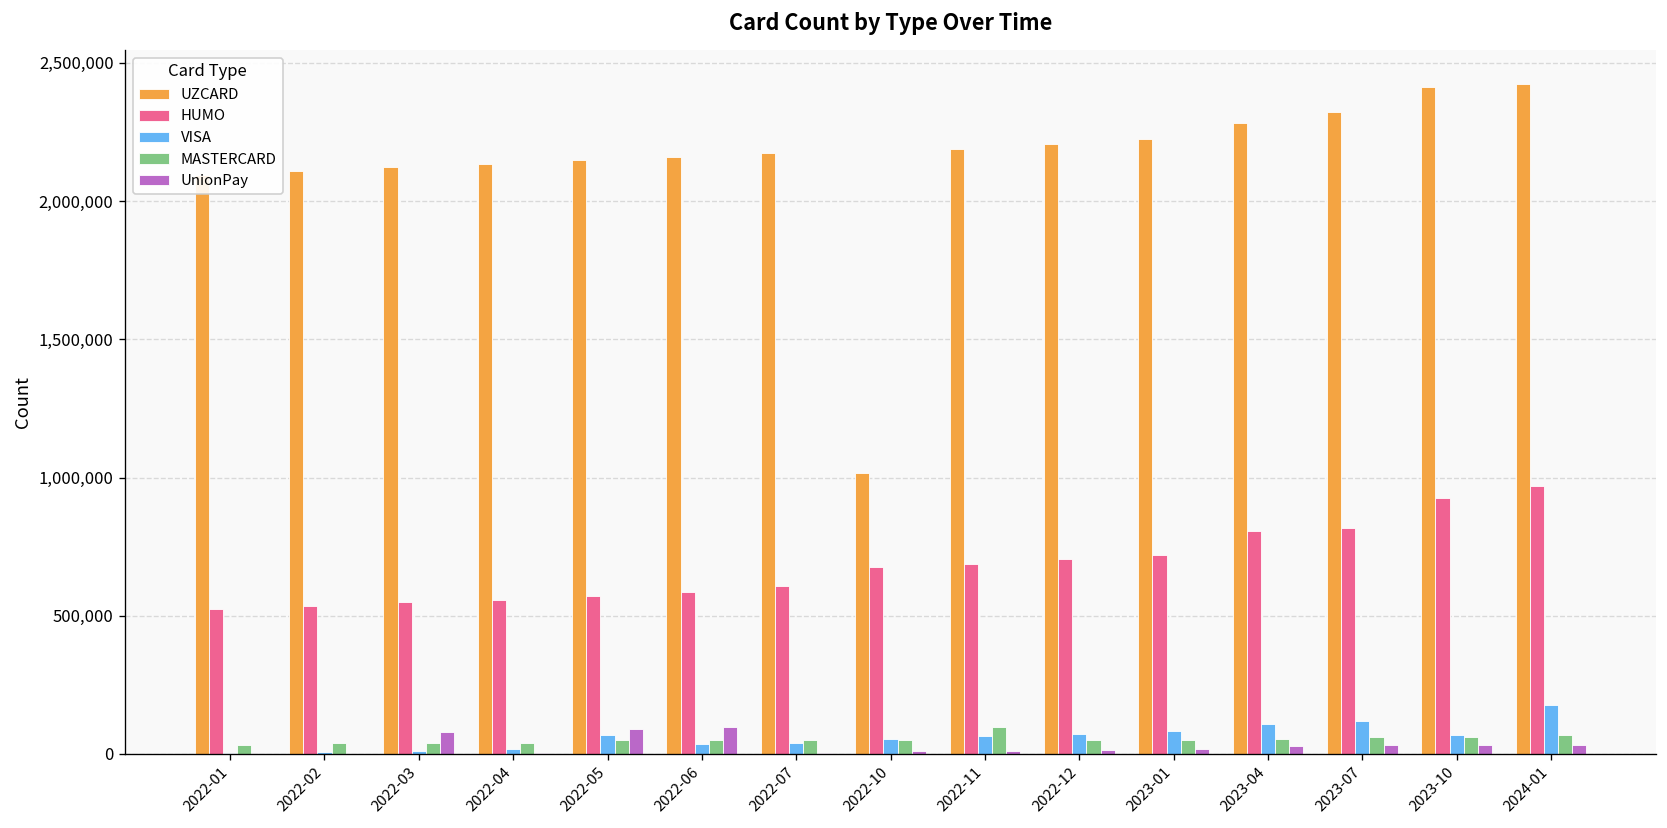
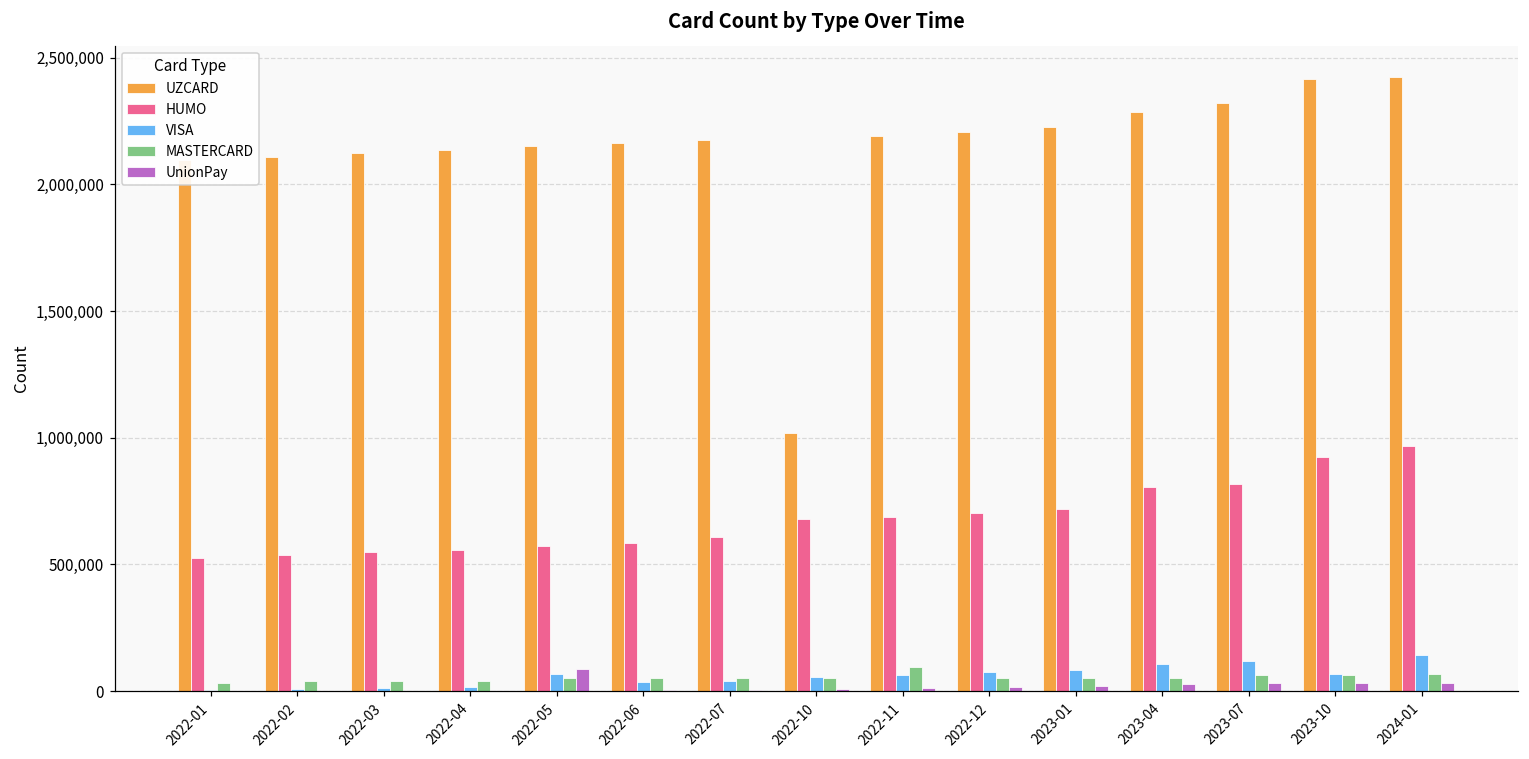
UnionPay, 2022-03: 80,000 -> 0
UnionPay, 2022-06: 100,000 -> 0
VISA, 2024-01: 180,000 -> 140,000
